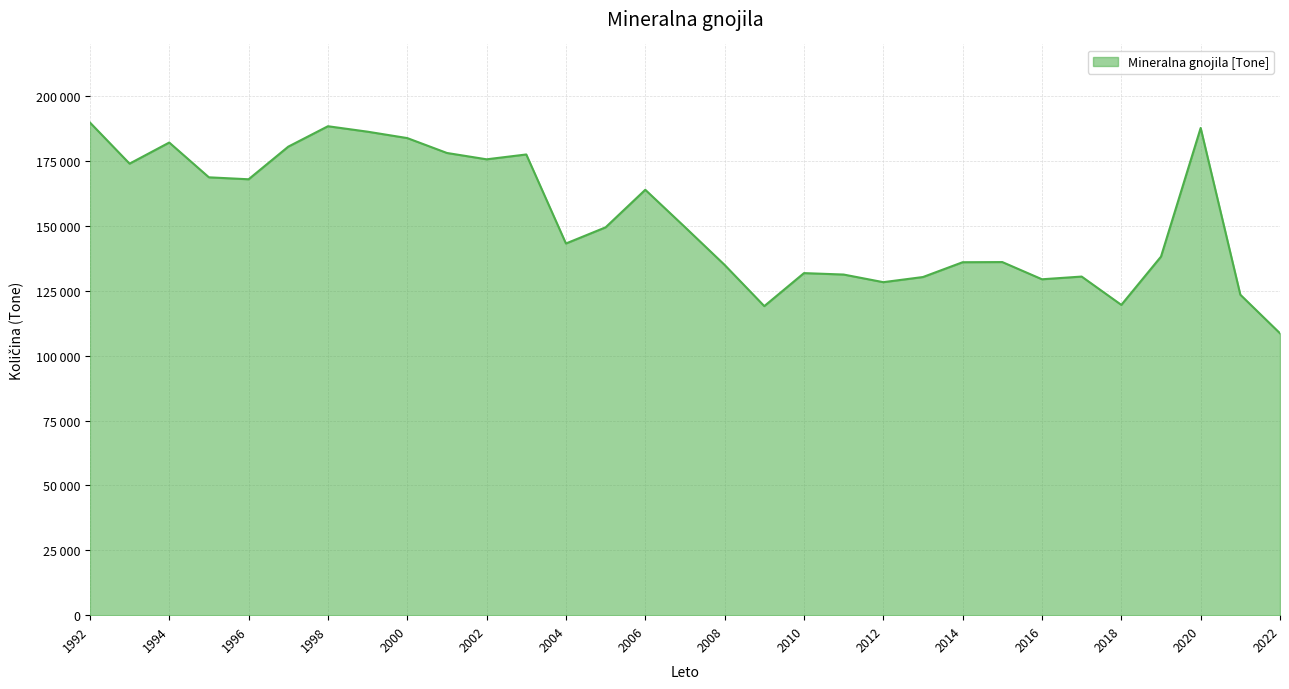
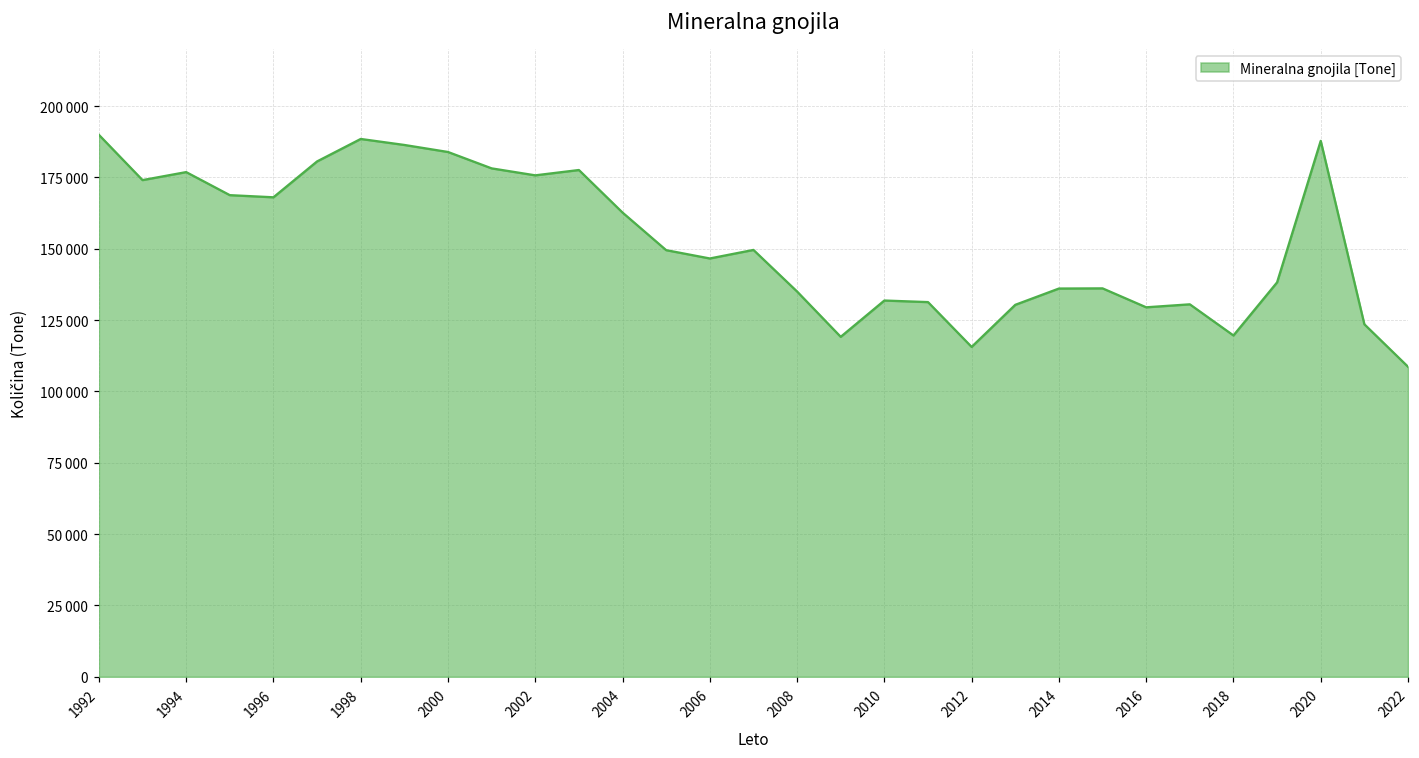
1994: 182000 -> 177000
2004: 143000 -> 163000
2006: 164000 -> 147000
2012: 128000 -> 116000
